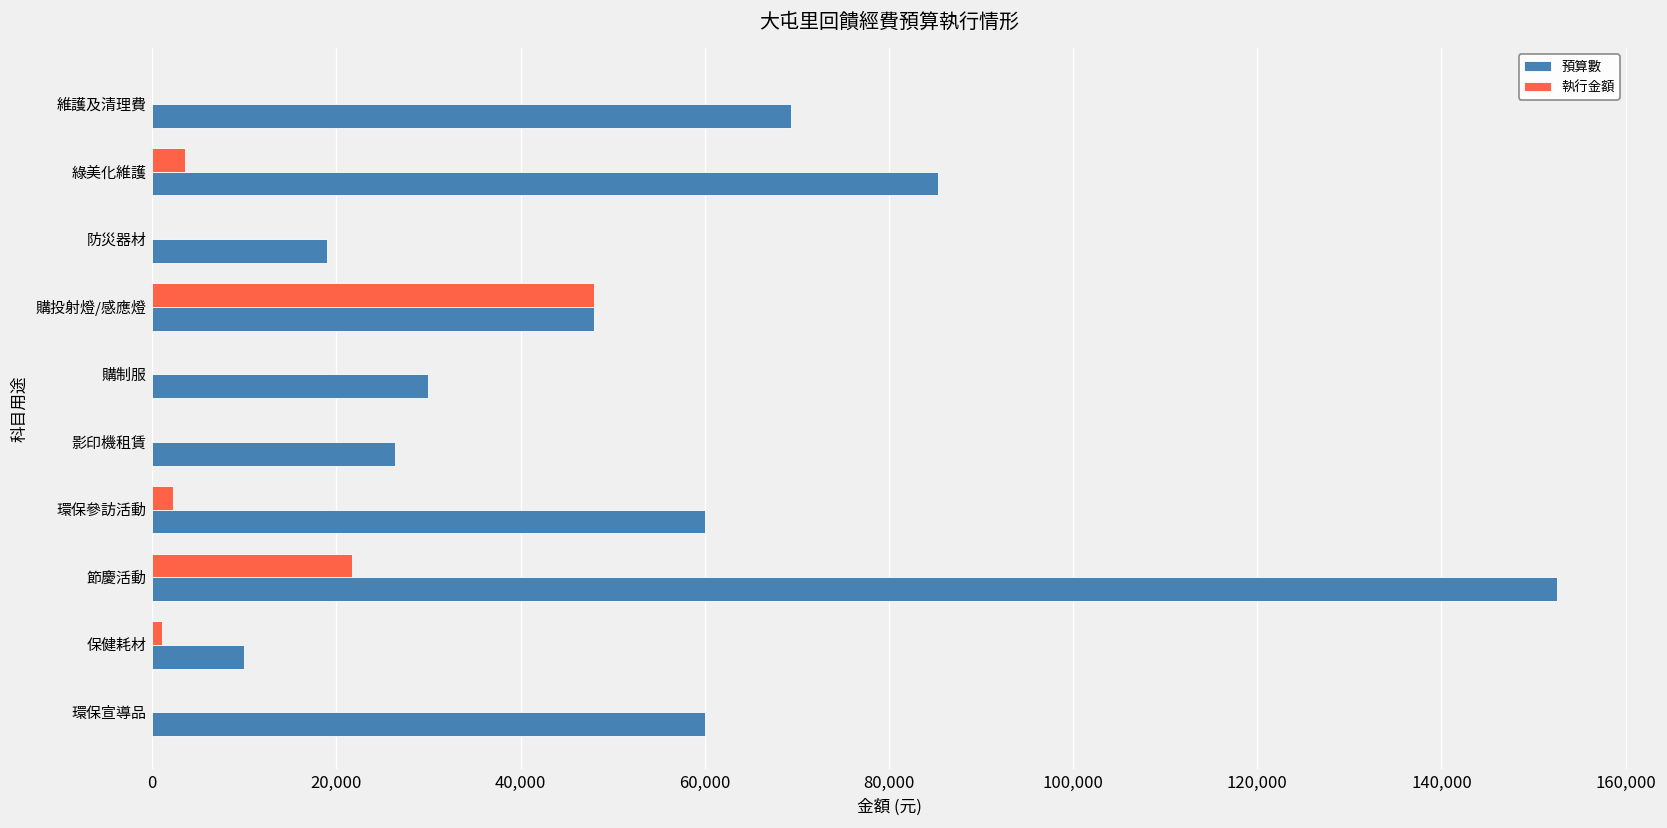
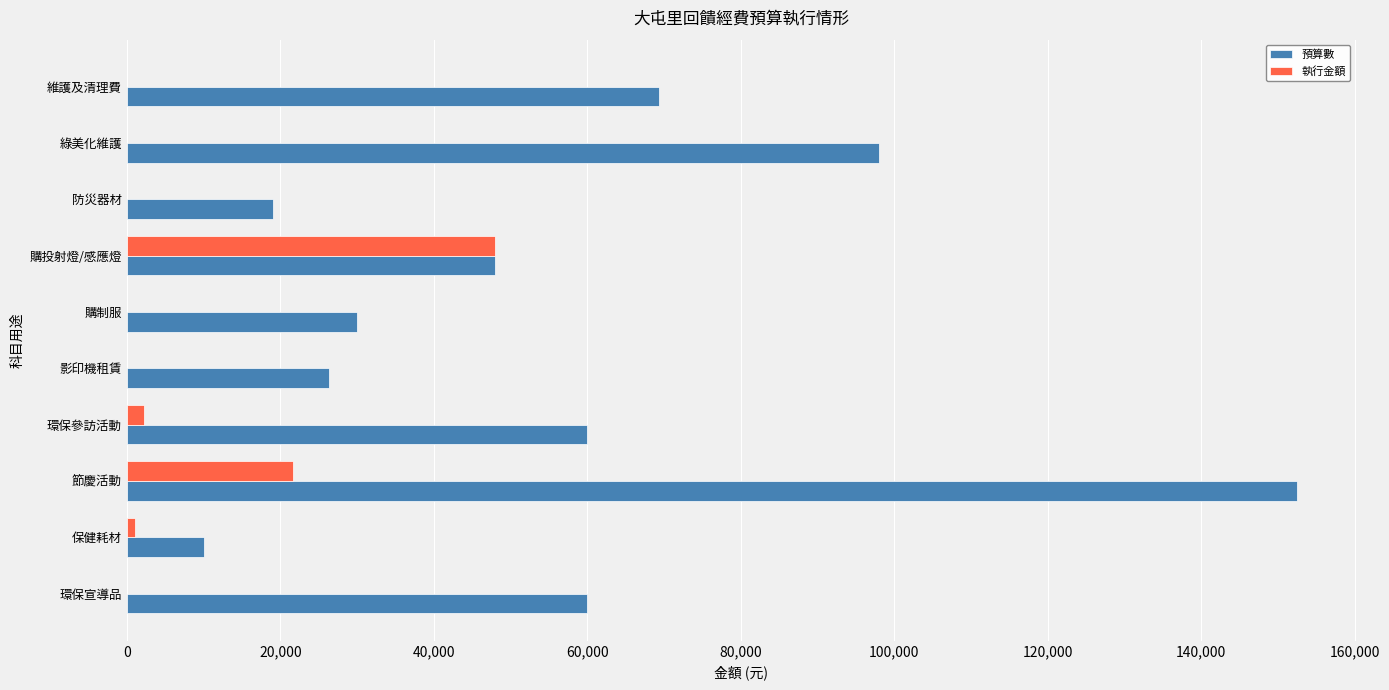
執行金額, 綠美化維護: 4,000 -> 0
預算數, 綠美化維護: 85,000 -> 98,000
